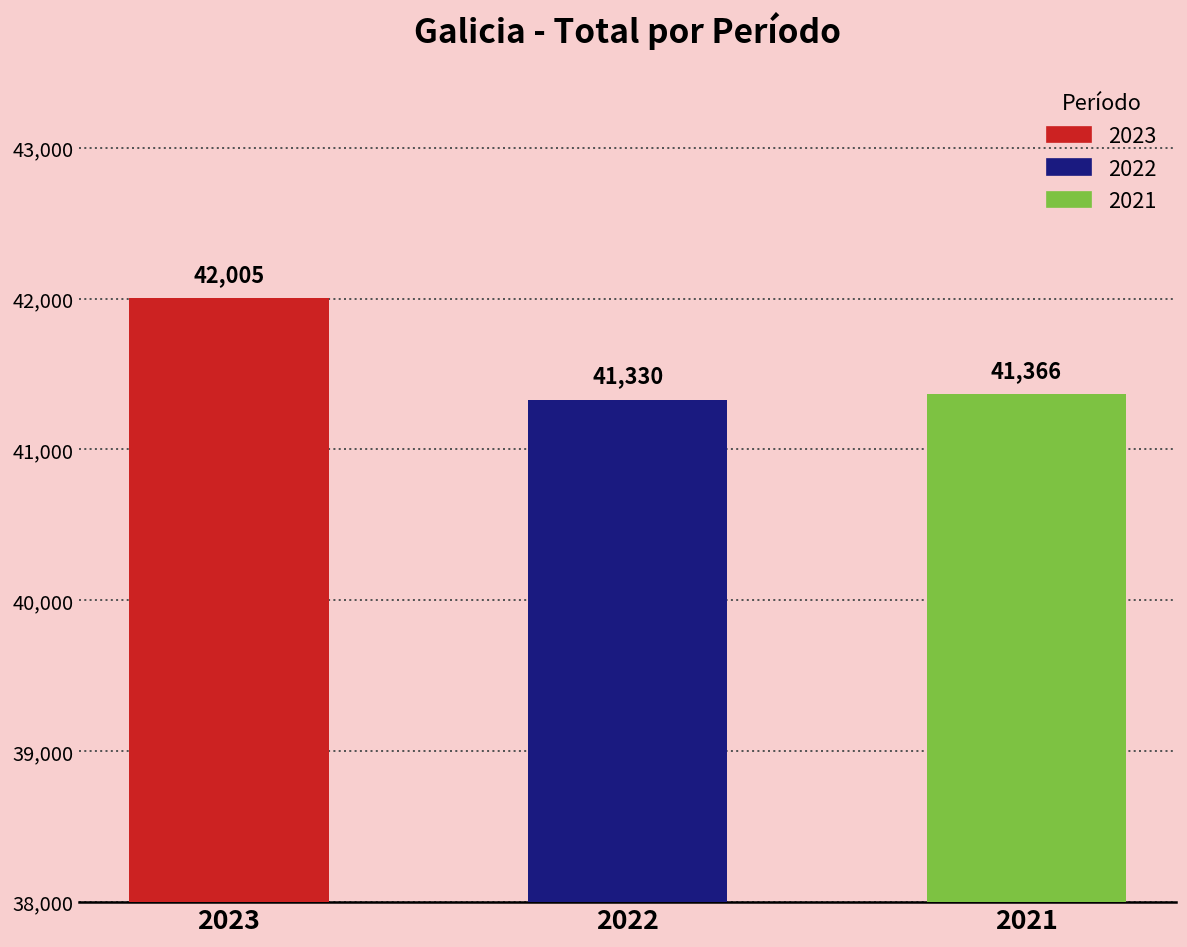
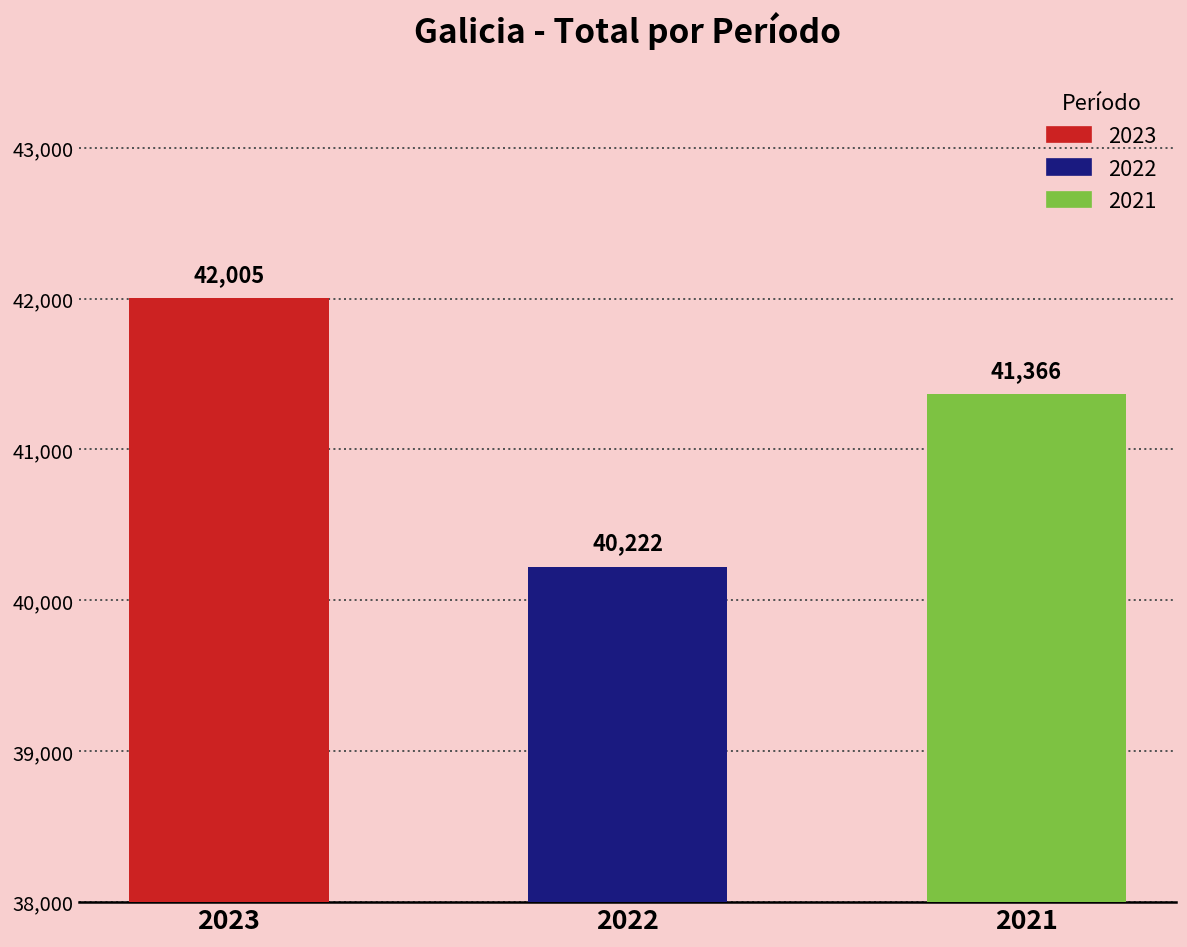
2022: 41,330 -> 40,222
